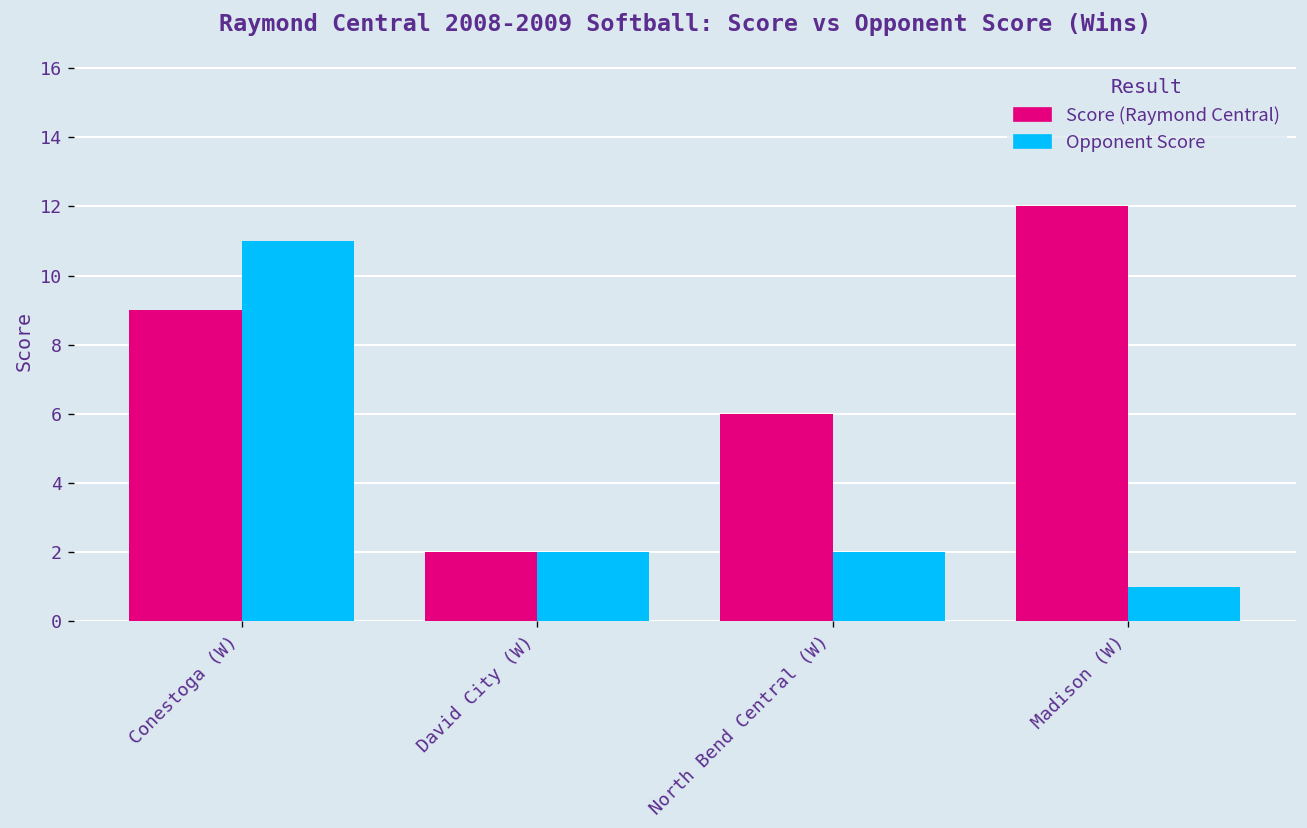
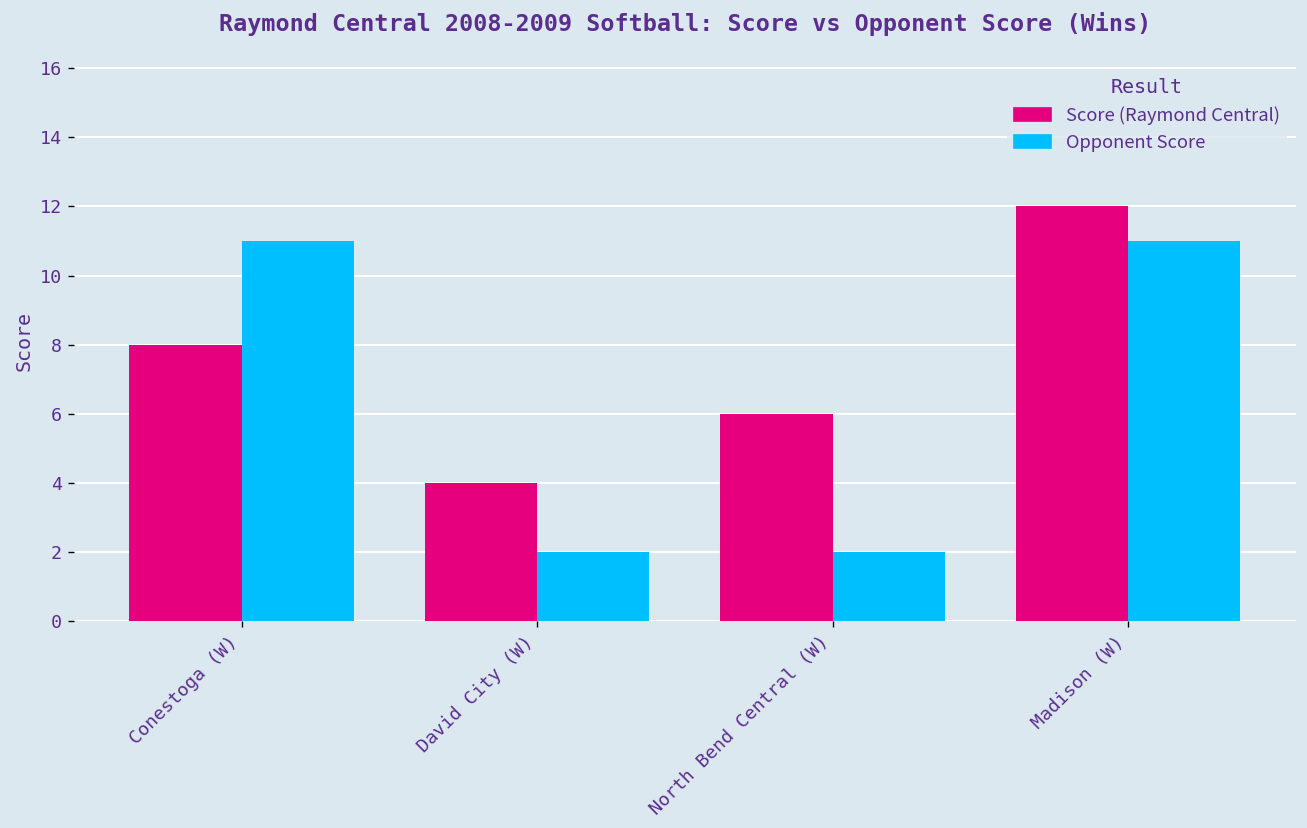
Score (Raymond Central), Conestoga (W): 9 -> 8
Score (Raymond Central), David City (W): 2 -> 4
Opponent Score, Madison (W): 1 -> 11
